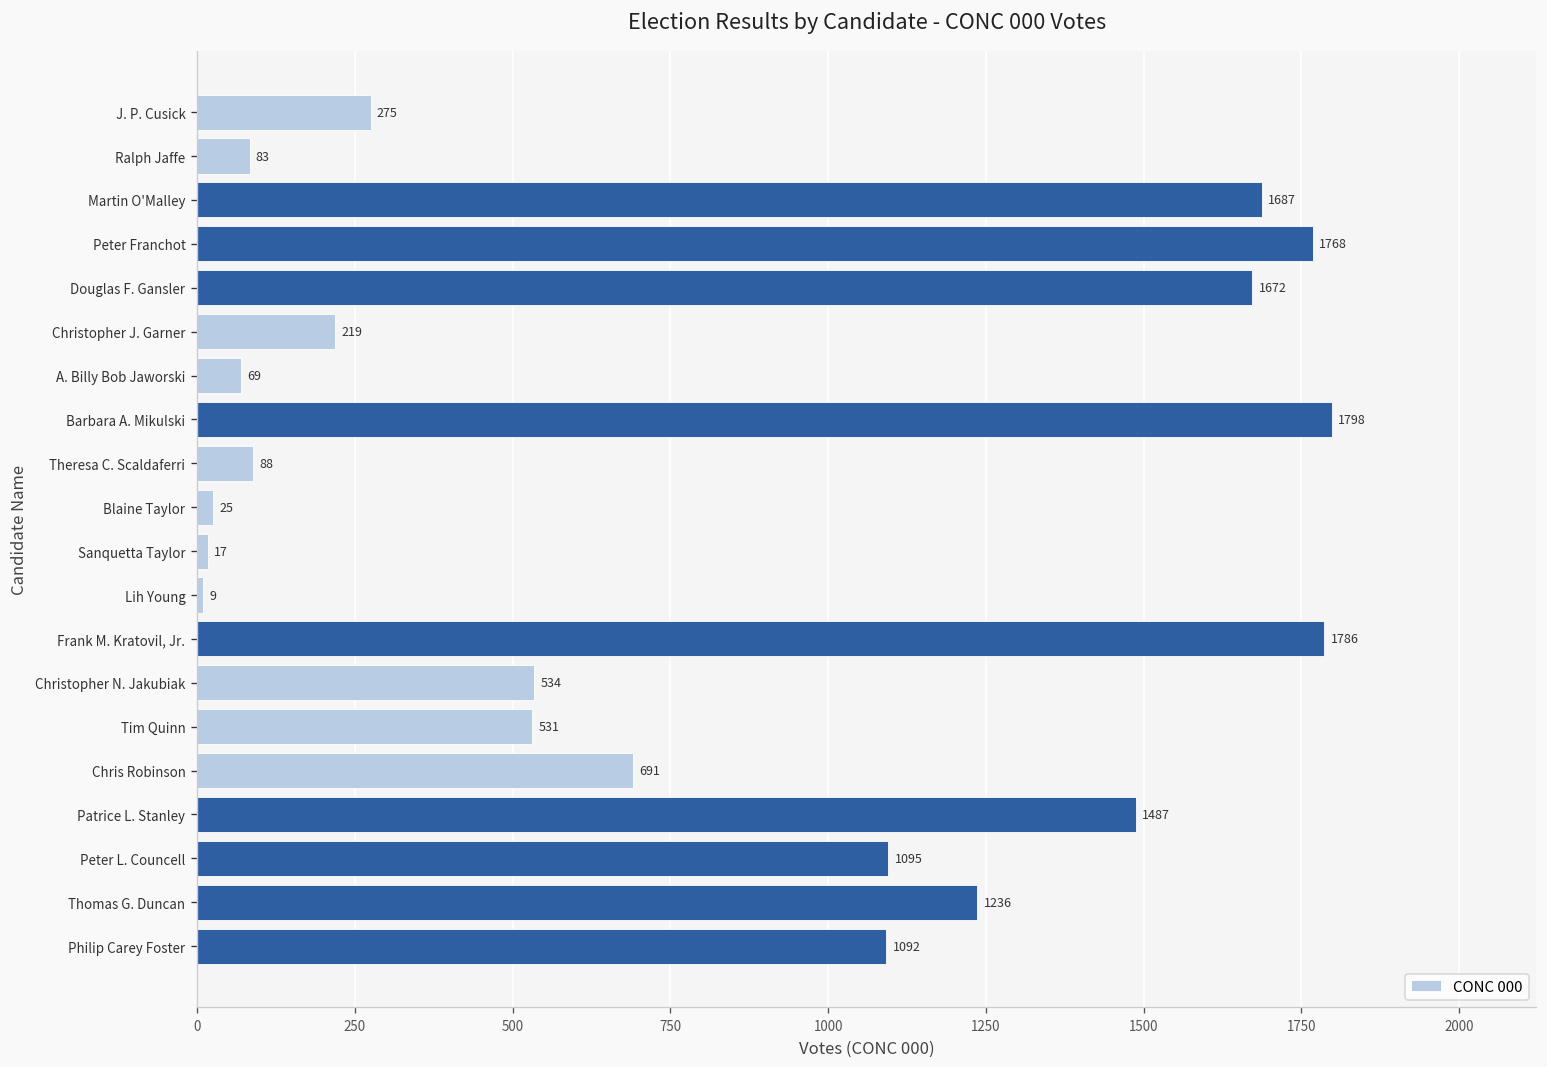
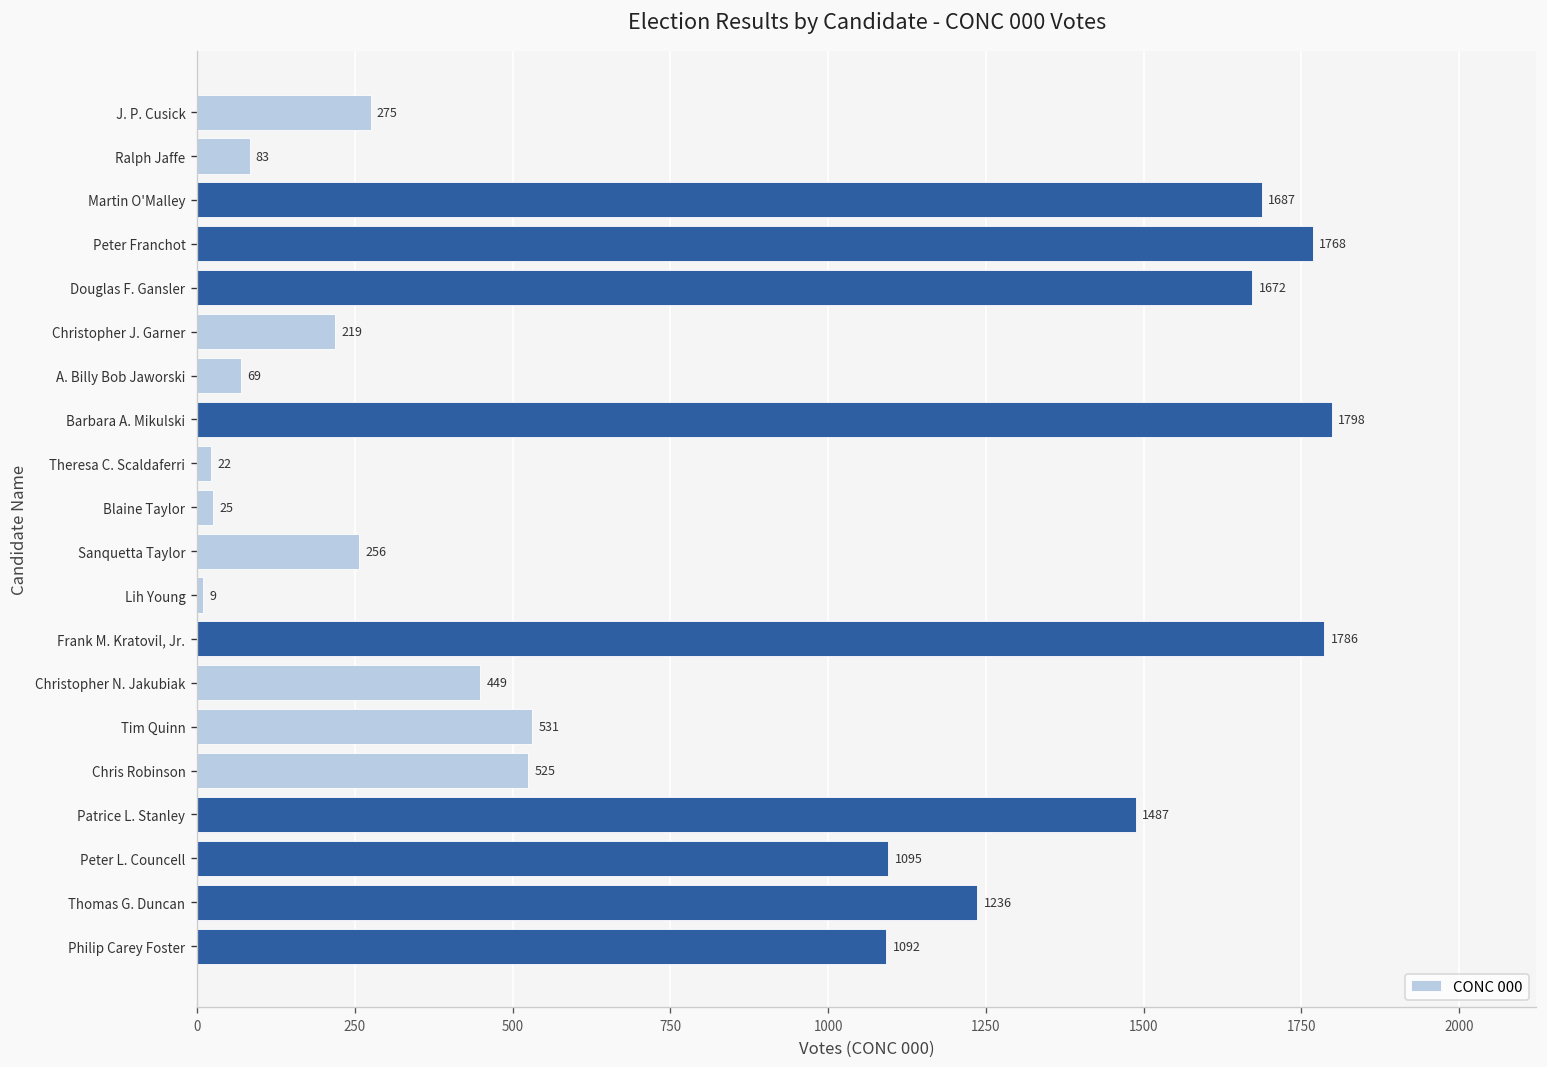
Theresa C. Scaldaferri: 88 -> 22
Sanquetta Taylor: 17 -> 256
Christopher N. Jakubiak: 534 -> 449
Chris Robinson: 691 -> 525
